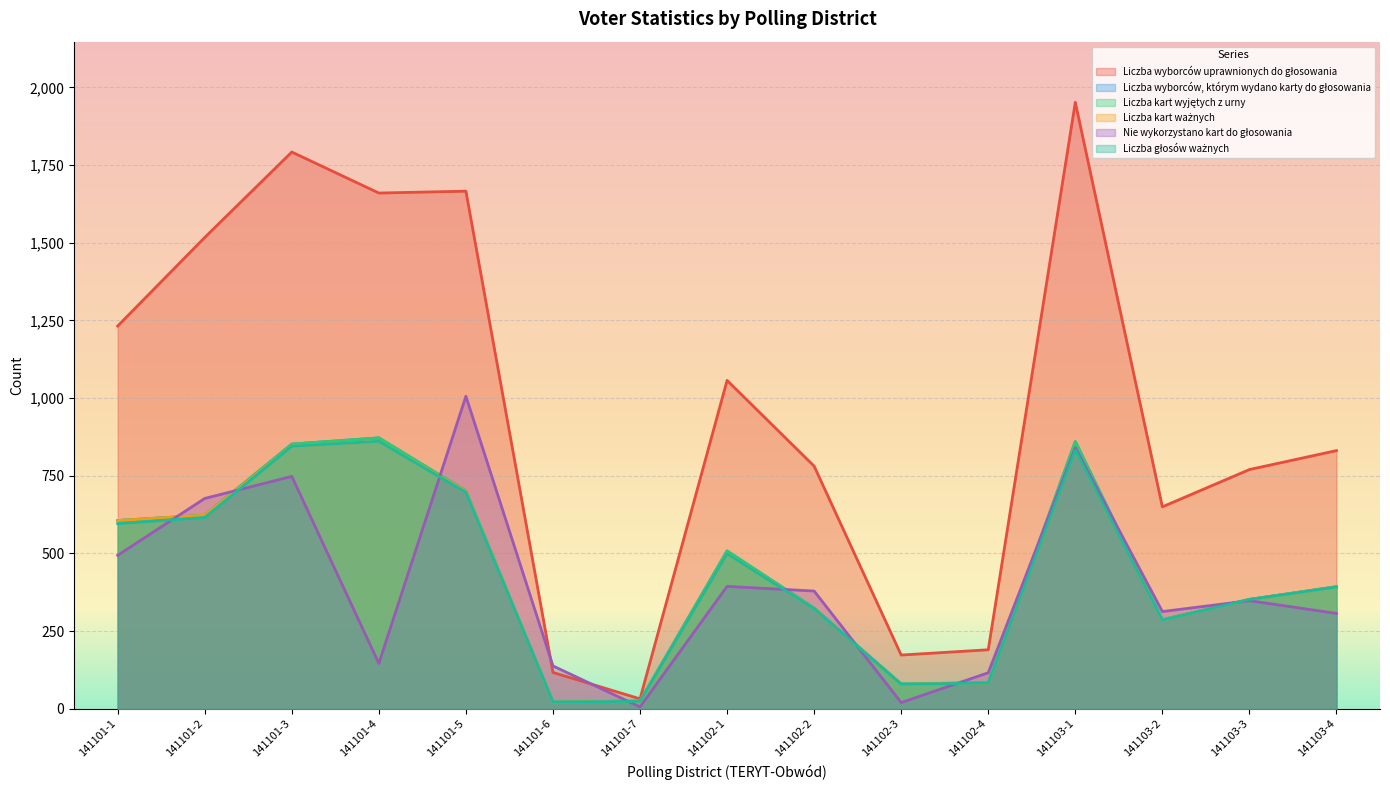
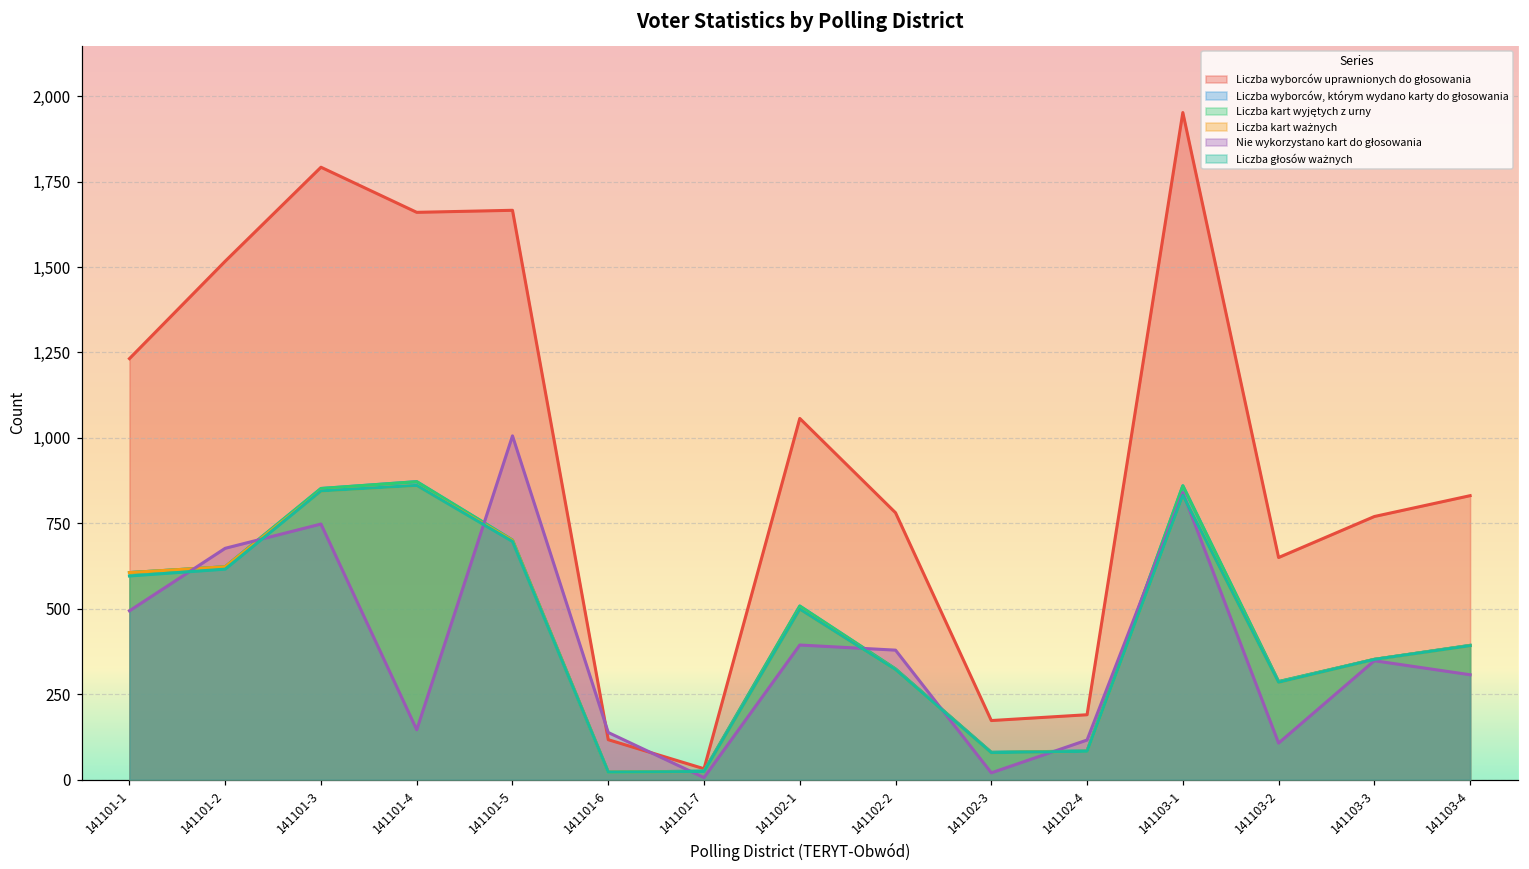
Nie wykorzystano kart do głosowania, 141103-2: 310 -> 110
